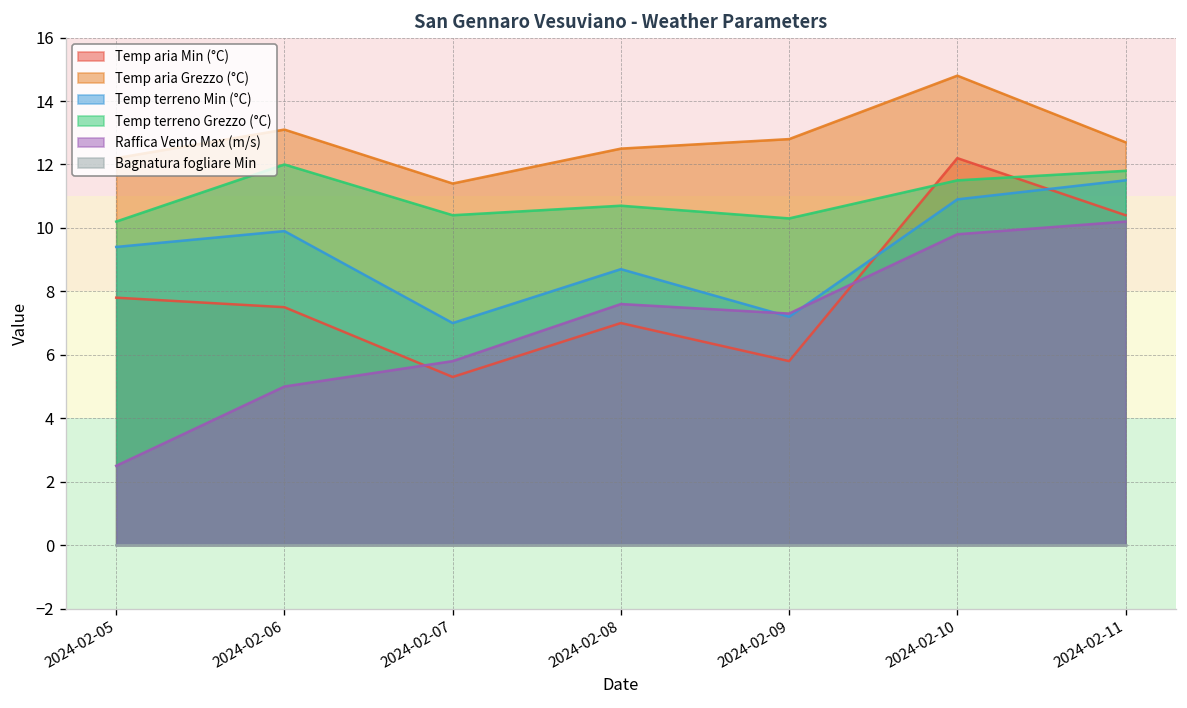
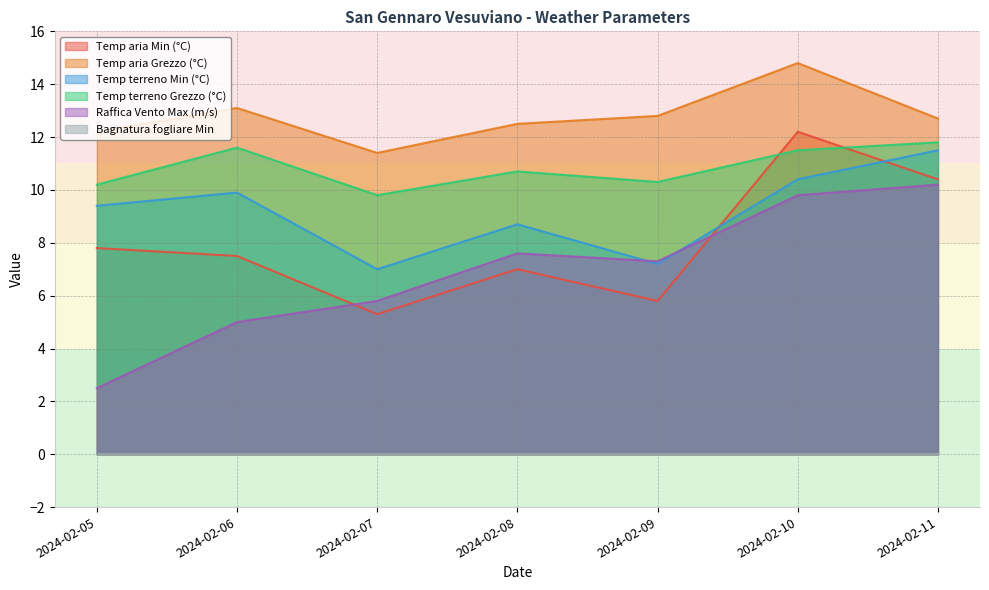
Temp terreno Grezzo (°C), 2024-02-06: 12.0 -> 11.6
Temp terreno Grezzo (°C), 2024-02-07: 10.4 -> 9.8
Temp terreno Min (°C), 2024-02-10: 10.9 -> 10.4
